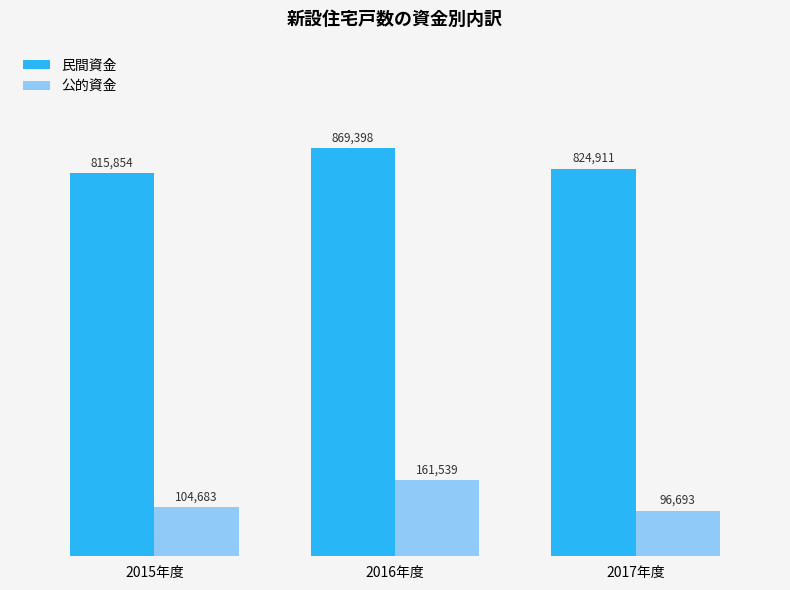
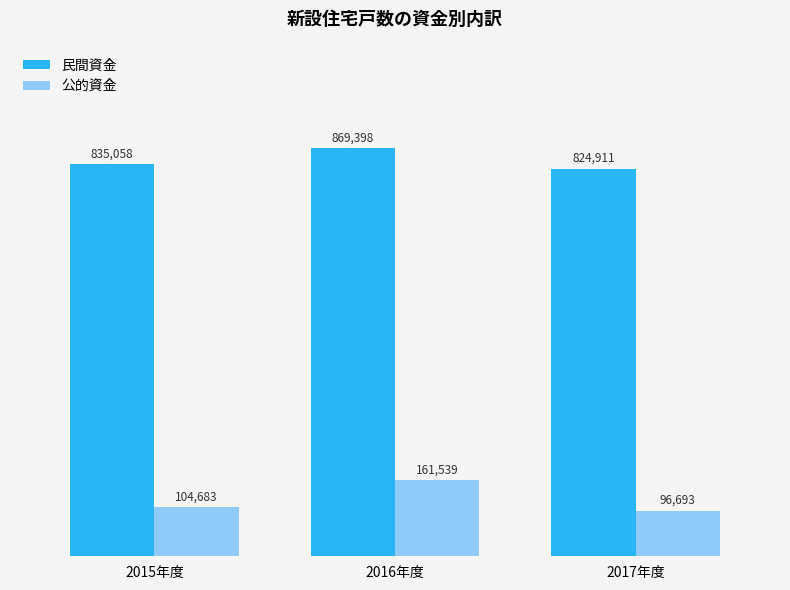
民間資金, 2015年度: 815,854 -> 835,058
